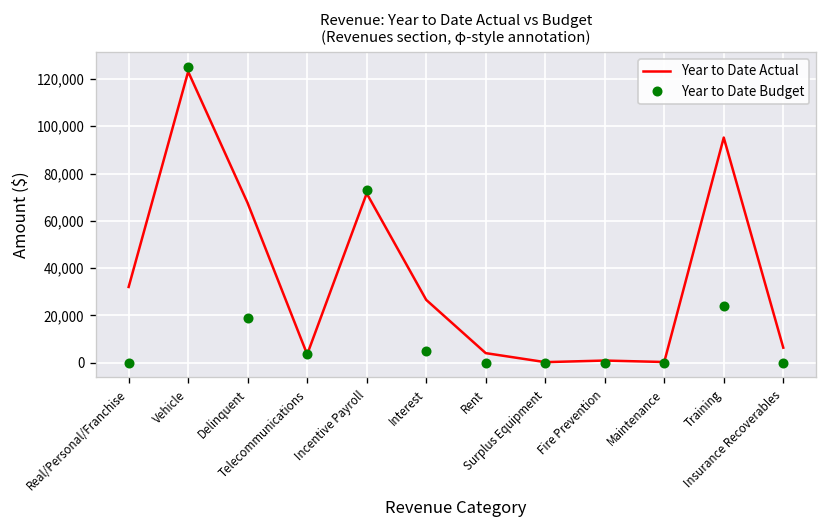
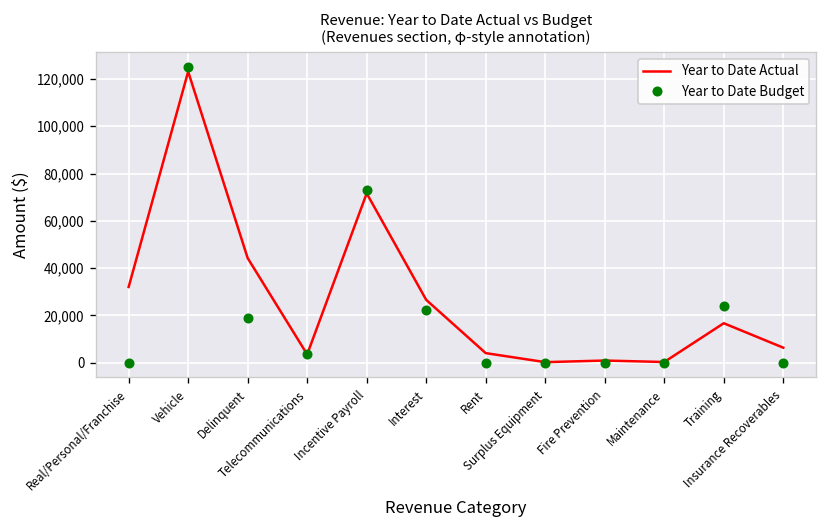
Year to Date Actual, Delinquent: 67,000 -> 44,000
Year to Date Budget, Interest: 5,000 -> 22,000
Year to Date Actual, Training: 95,000 -> 17,000
